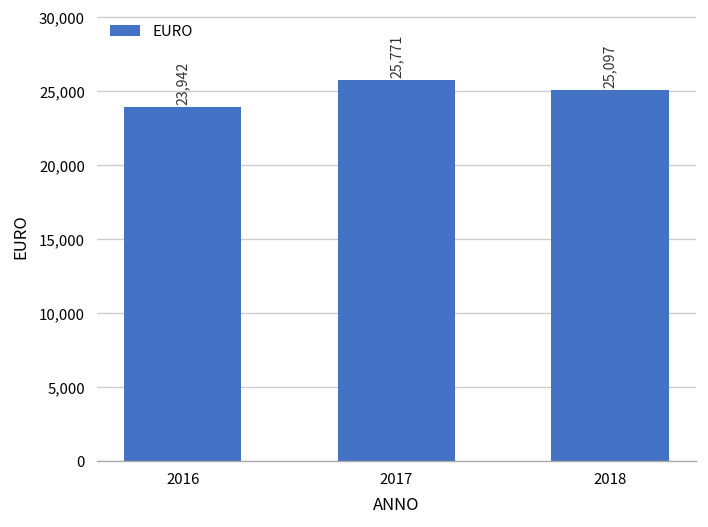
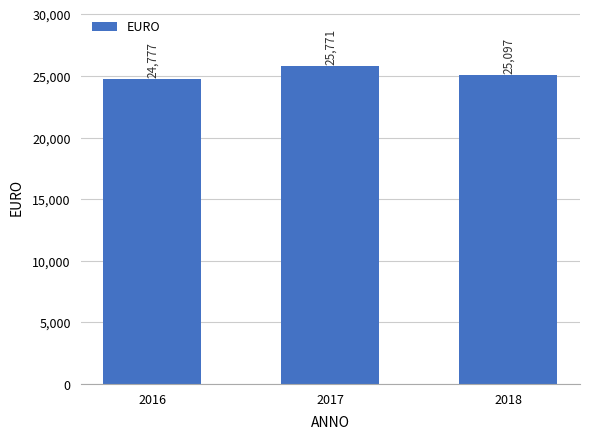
2016: 23,942 -> 24,777
